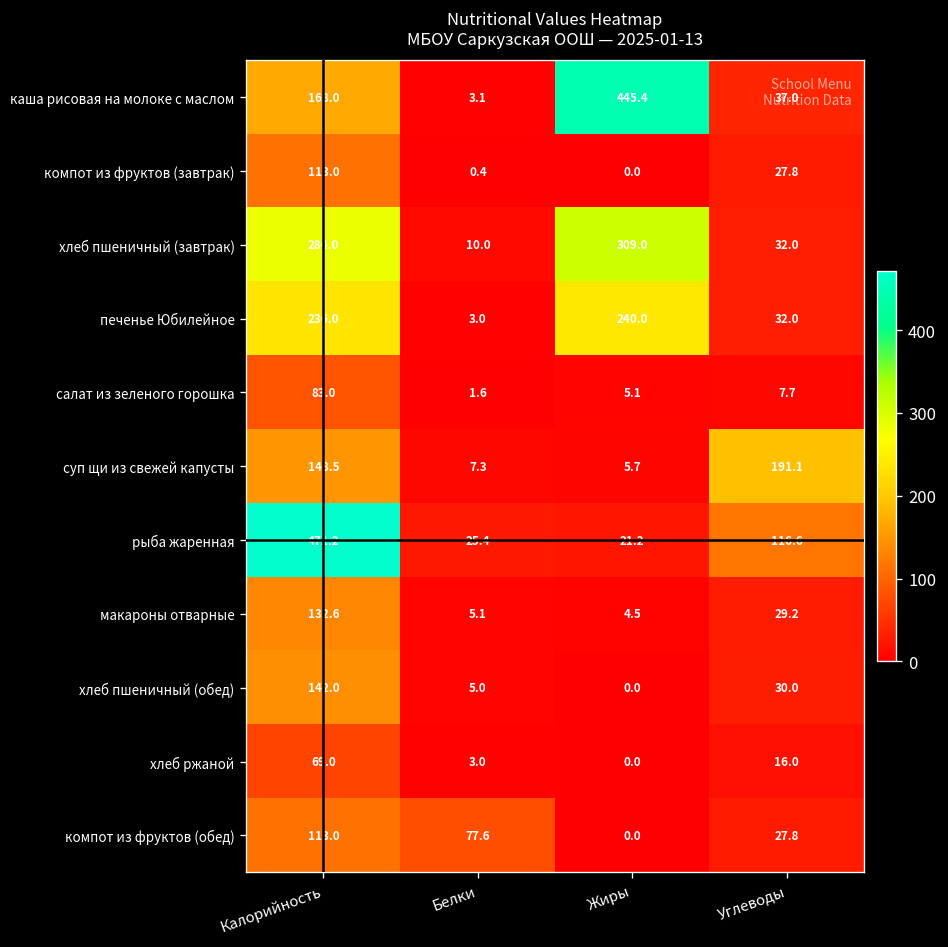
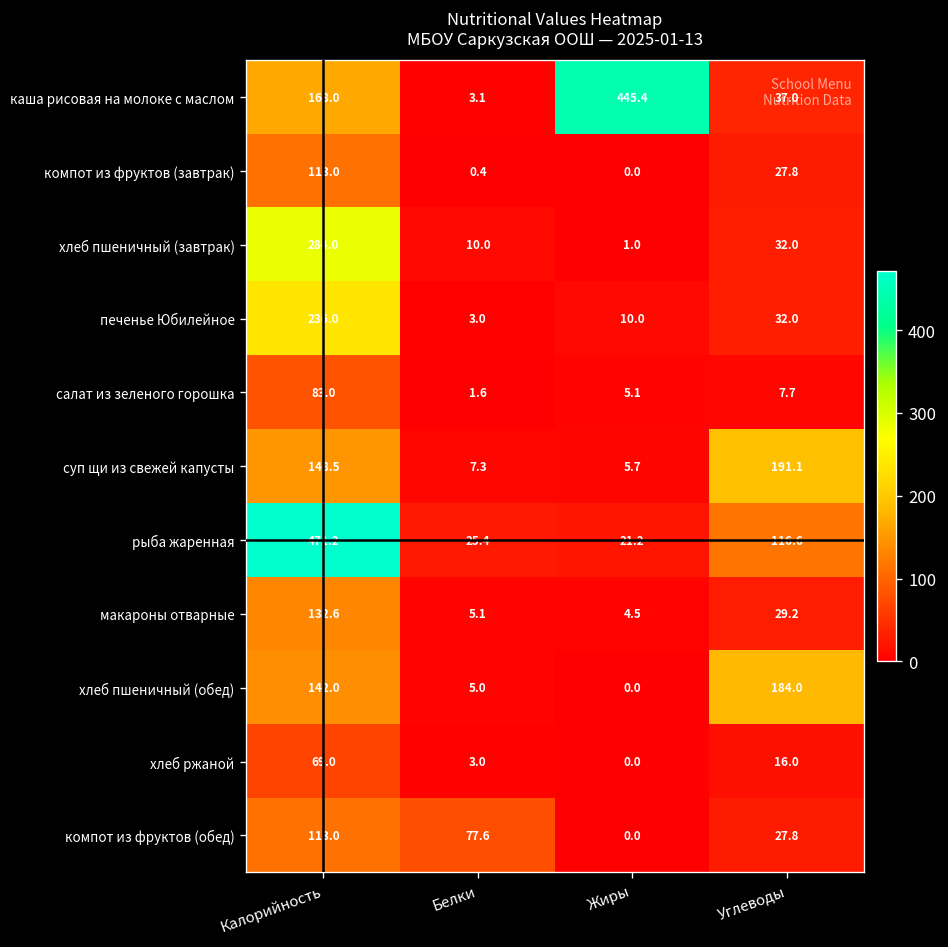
хлеб пшеничный (завтрак), Жиры: 309.0 -> 1.0
печенье Юбилейное, Жиры: 240.0 -> 10.0
хлеб пшеничный (обед), Углеводы: 30.0 -> 184.0
